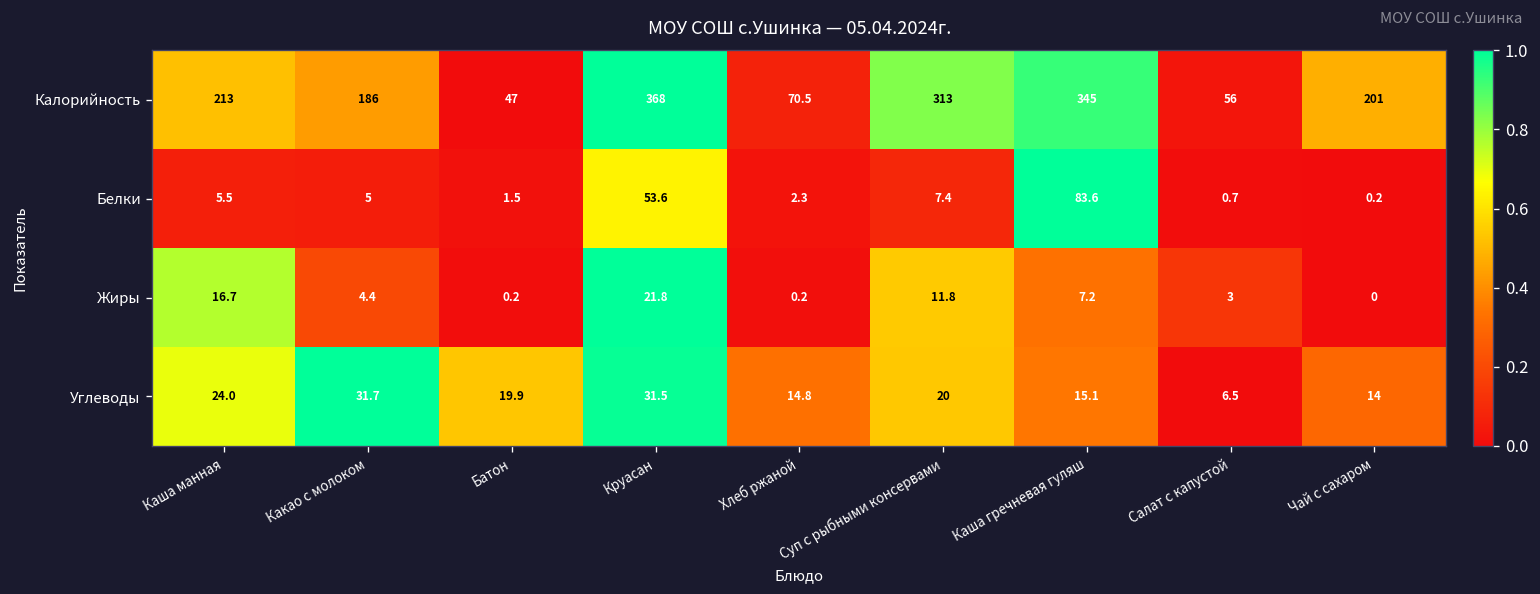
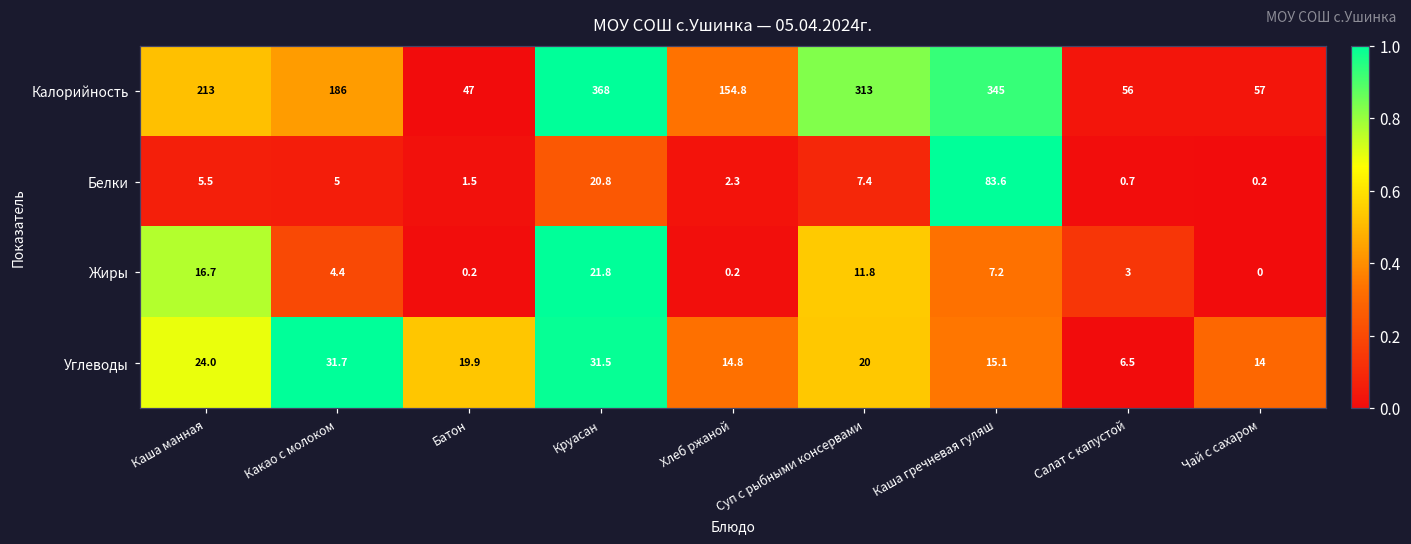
Калорийность, Хлеб ржаной: 70.5 -> 154.8
Калорийность, Чай с сахаром: 201 -> 57
Белки, Круасан: 53.6 -> 20.8
